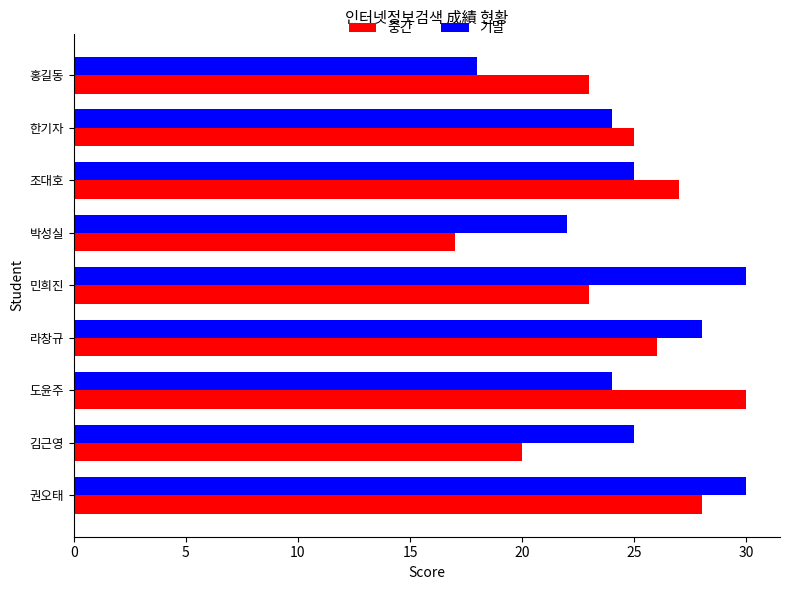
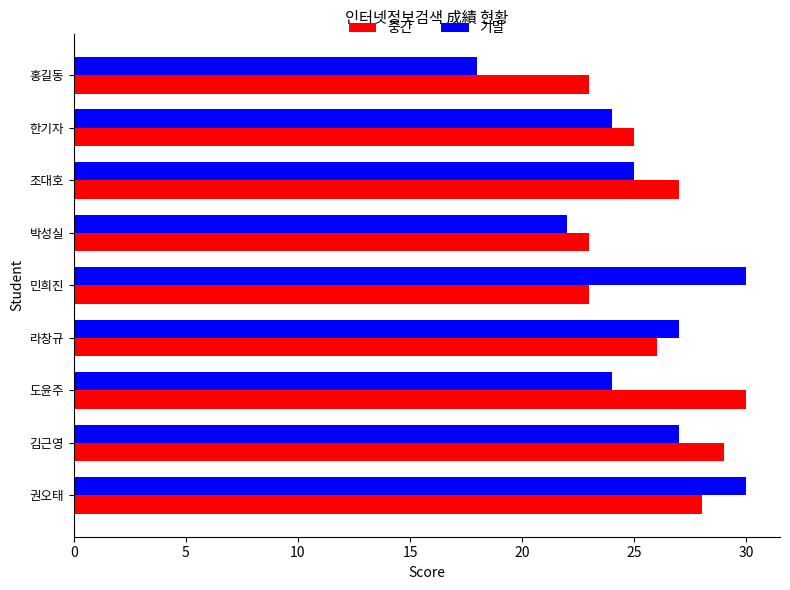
중간, 박성실: 17 -> 23
기말, 라창규: 28 -> 27
기말, 김근영: 25 -> 27
중간, 김근영: 20 -> 29
